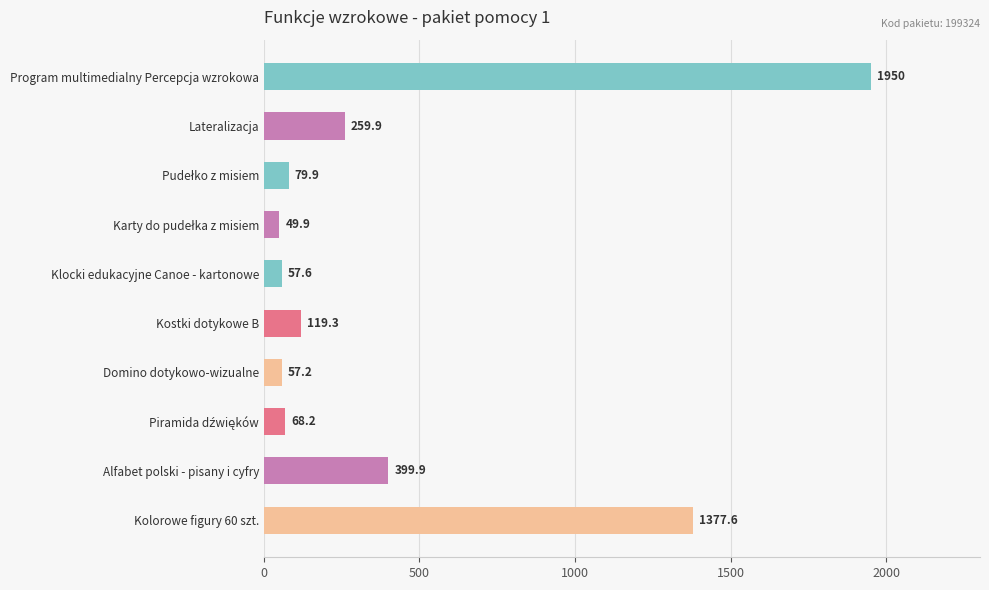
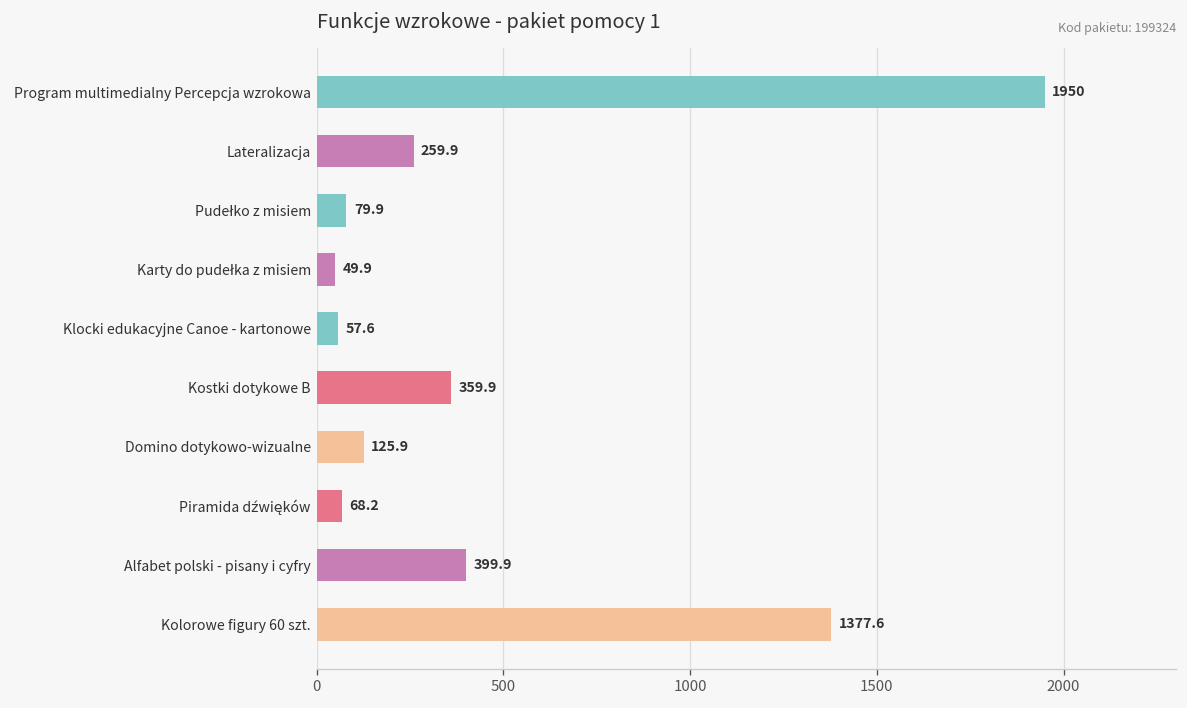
Kostki dotykowe B: 119.3 -> 359.9
Domino dotykowo-wizualne: 57.2 -> 125.9
